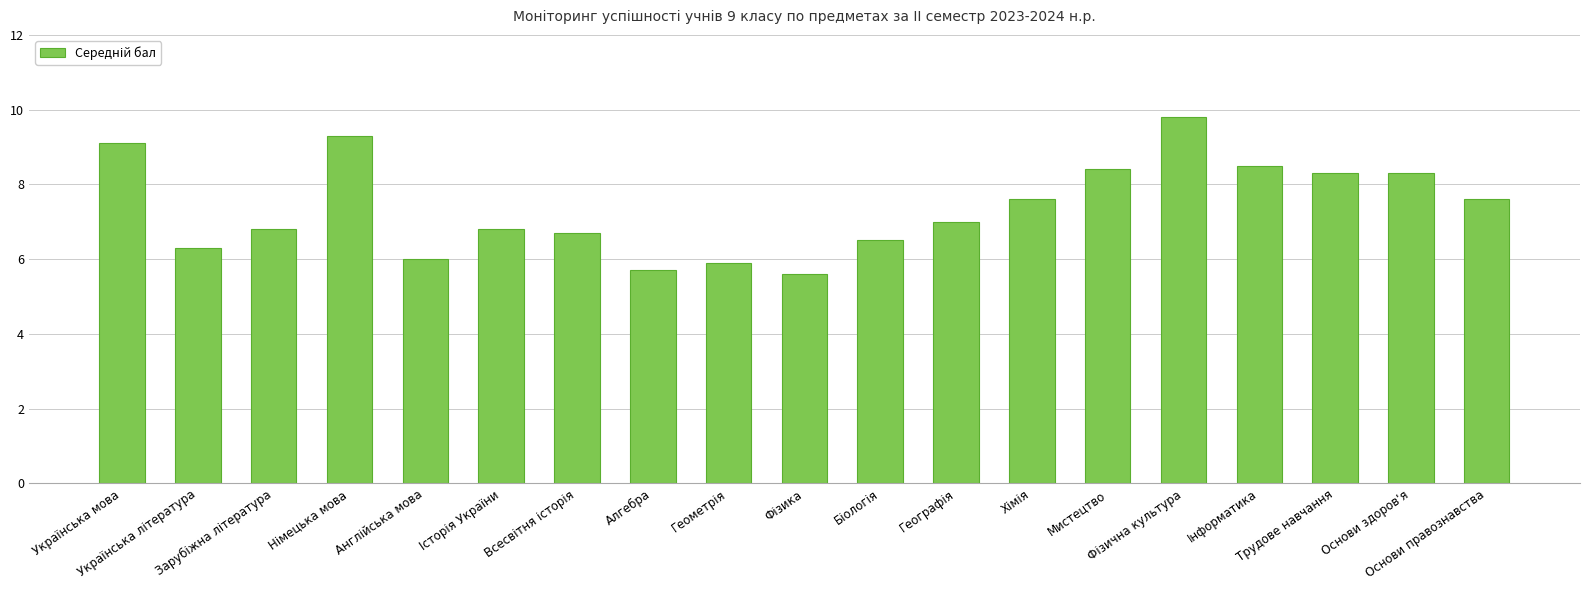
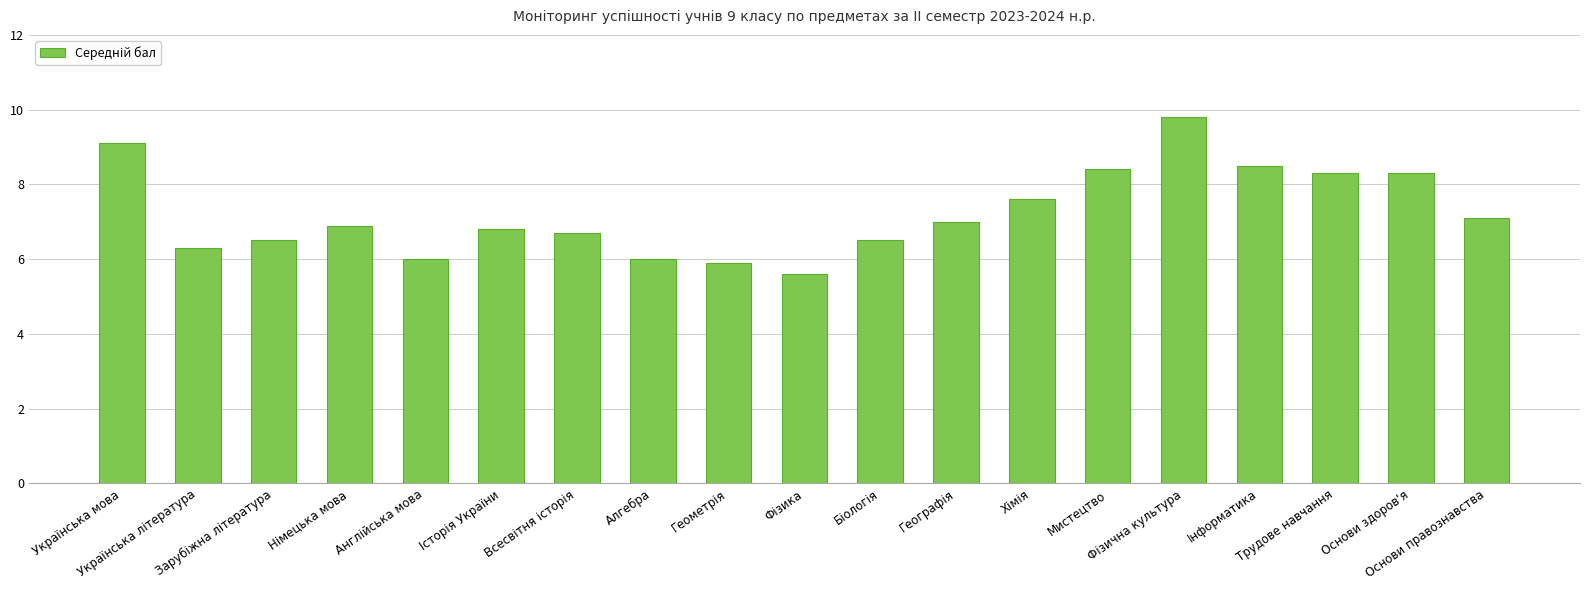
Зарубіжна література: 6.8 -> 6.5
Німецька мова: 9.3 -> 6.9
Алгебра: 5.7 -> 6.0
Основи правознавства: 7.6 -> 7.1
